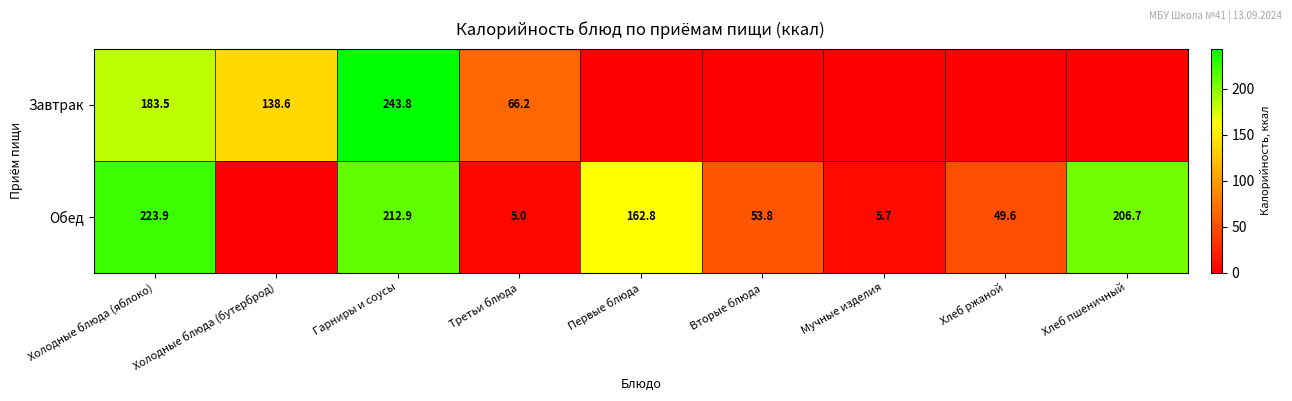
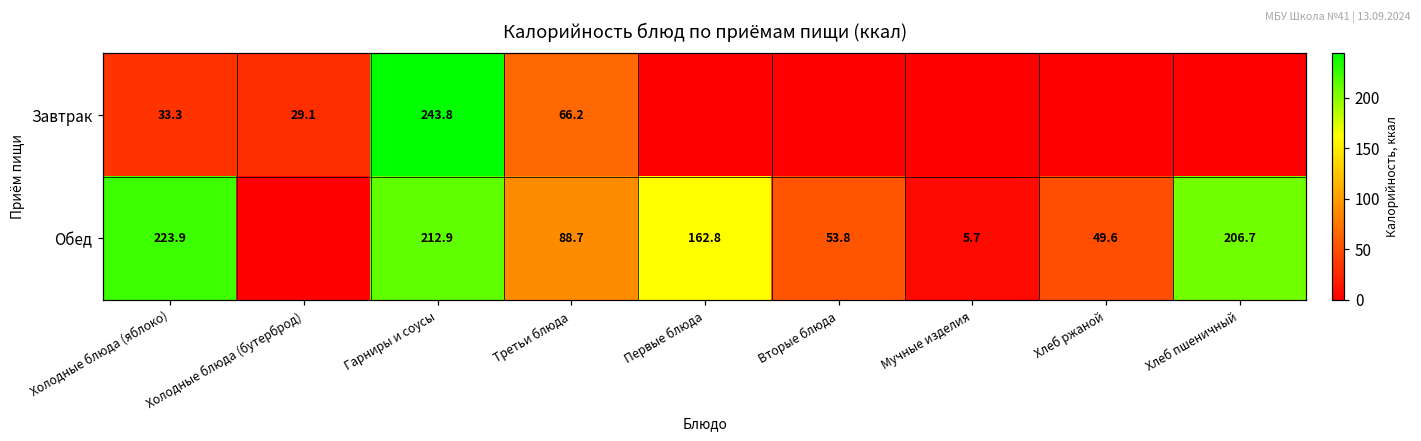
Завтрак, Холодные блюда (яблоко): 183.5 -> 33.3
Завтрак, Холодные блюда (бутерброд): 138.6 -> 29.1
Обед, Третьи блюда: 5.0 -> 88.7
